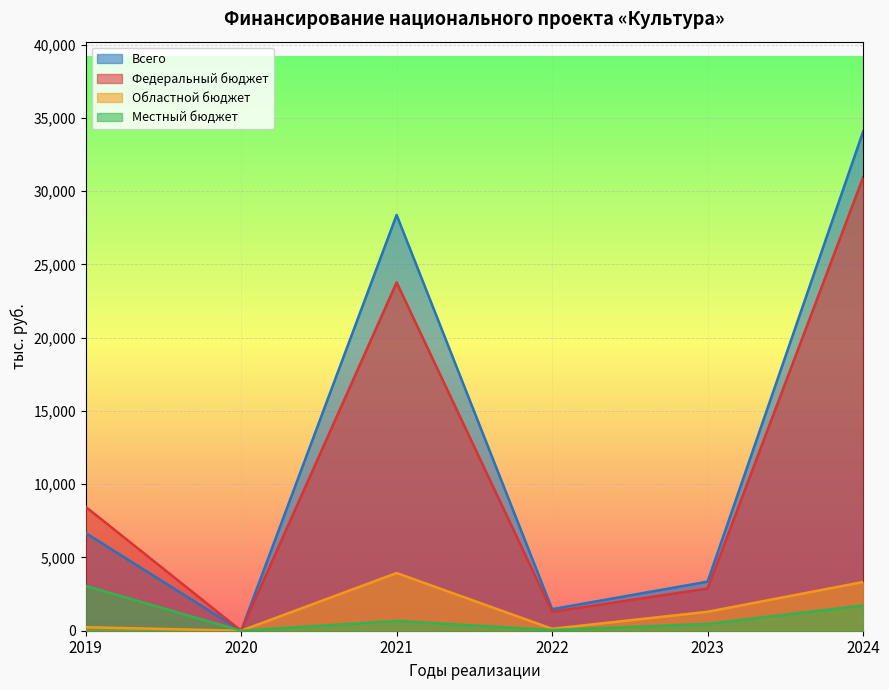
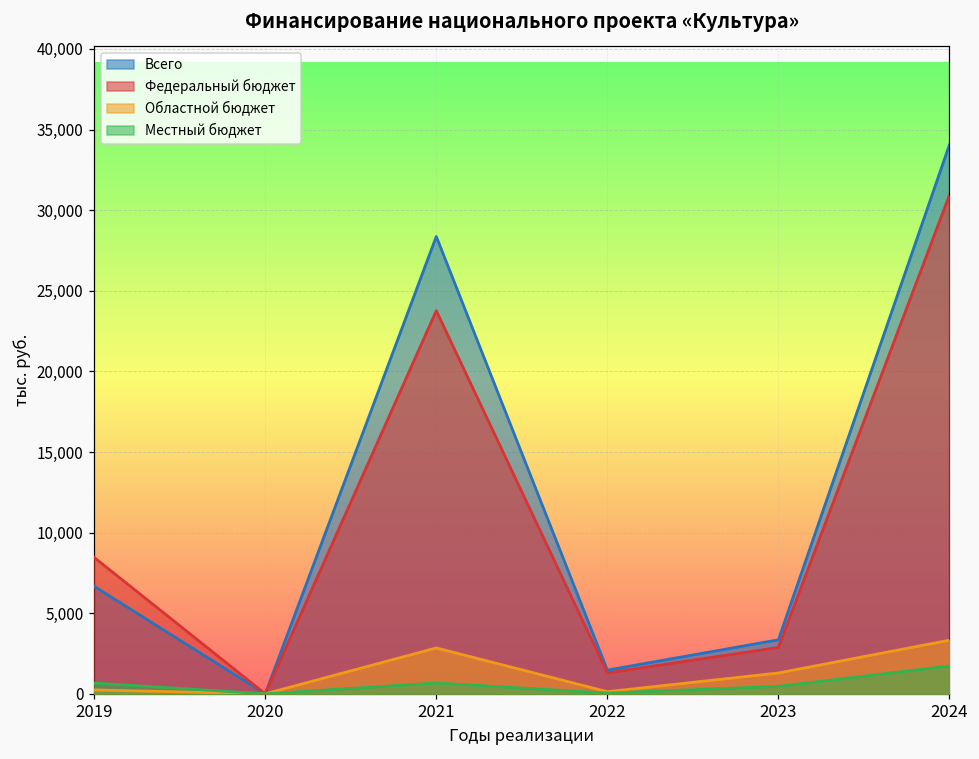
Местный бюджет, 2019: 3,100 -> 700
Областной бюджет, 2021: 3,900 -> 2,800
